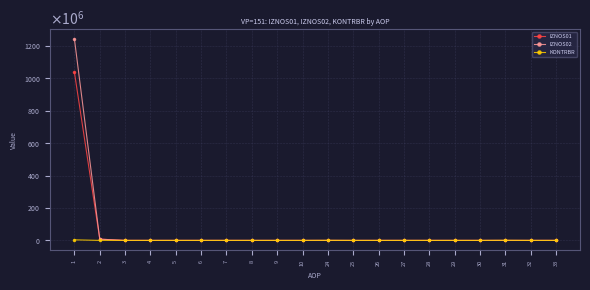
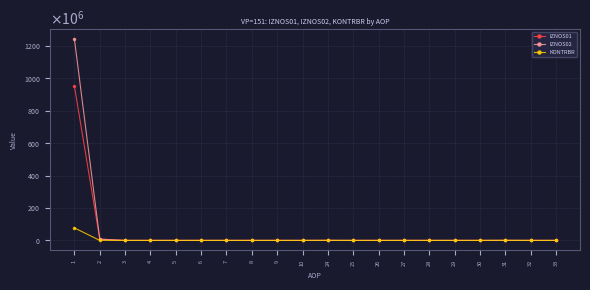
IZNOS01, 1: 1040000000 -> 950000000
KONTRBR, 1: 0 -> 80000000
